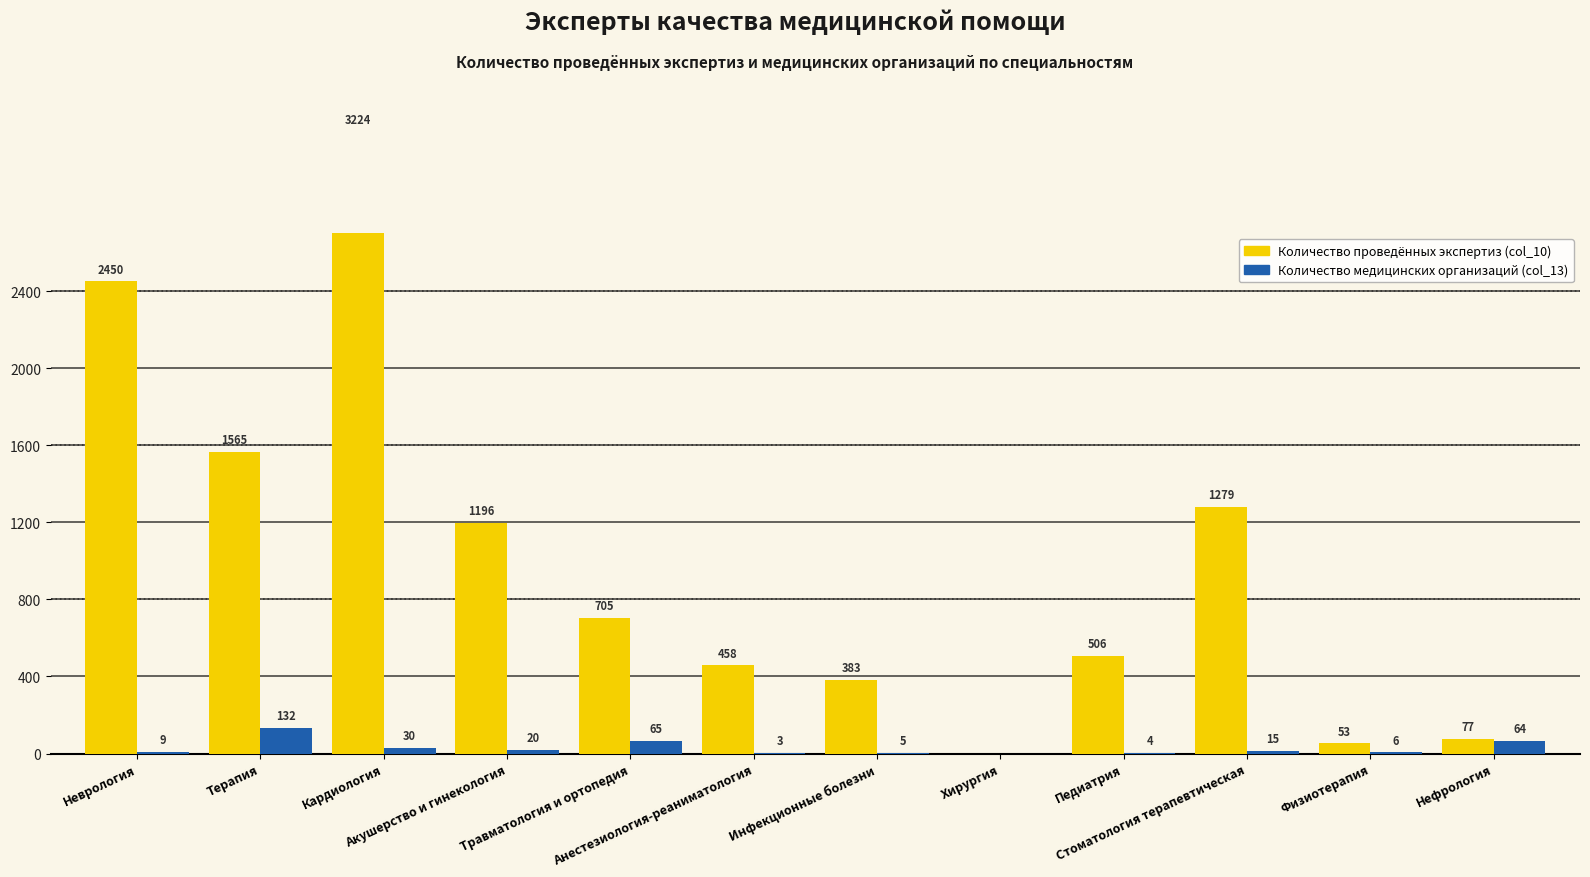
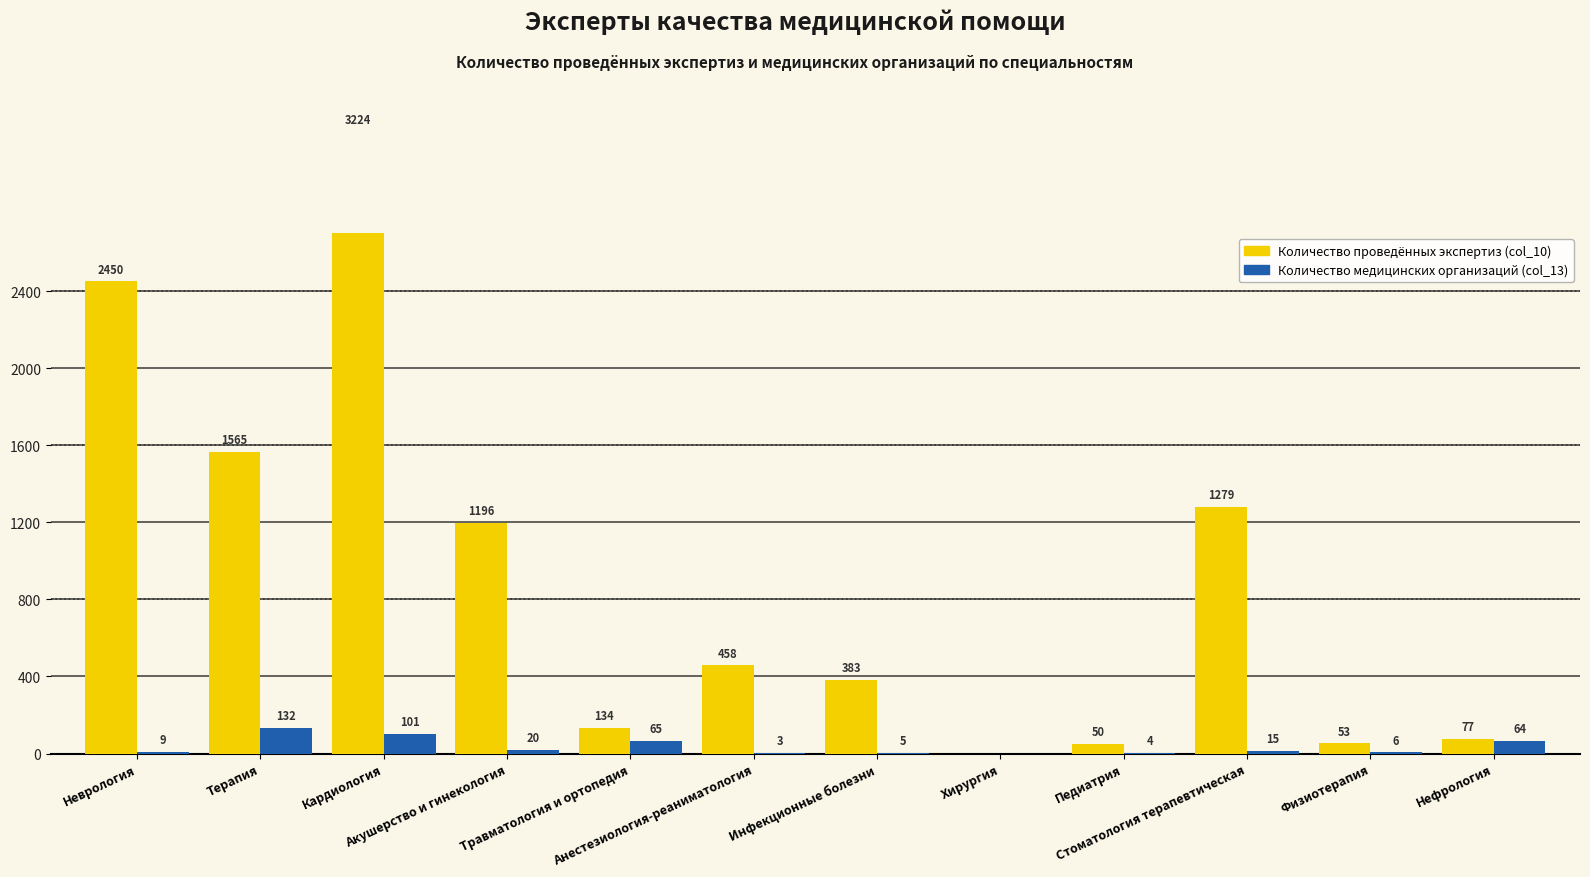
Количество медицинских организаций (col_13), Кардиология: 30 -> 101
Количество проведённых экспертиз (col_10), Травматология и ортопедия: 705 -> 134
Количество проведённых экспертиз (col_10), Педиатрия: 506 -> 50
